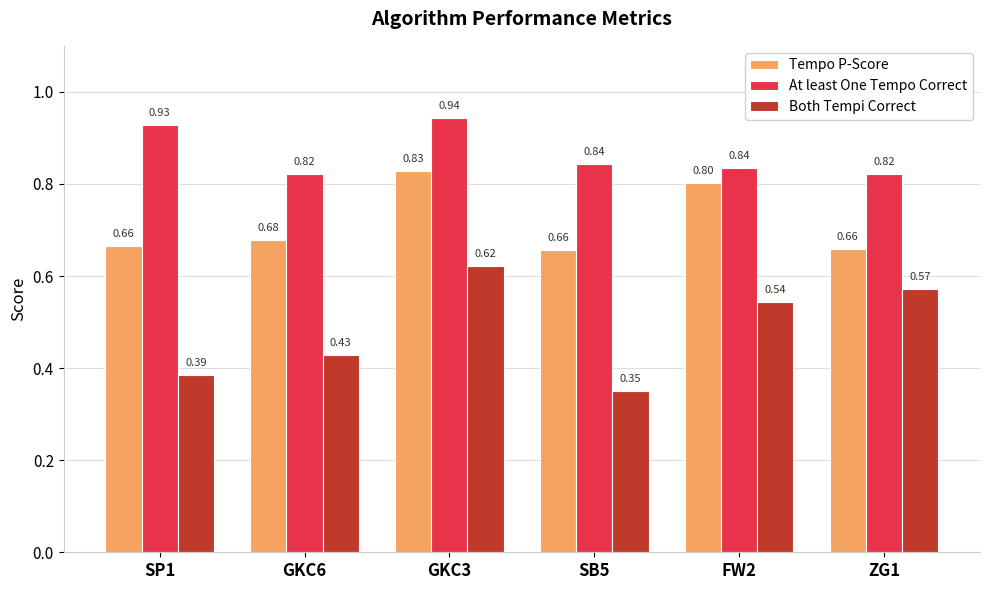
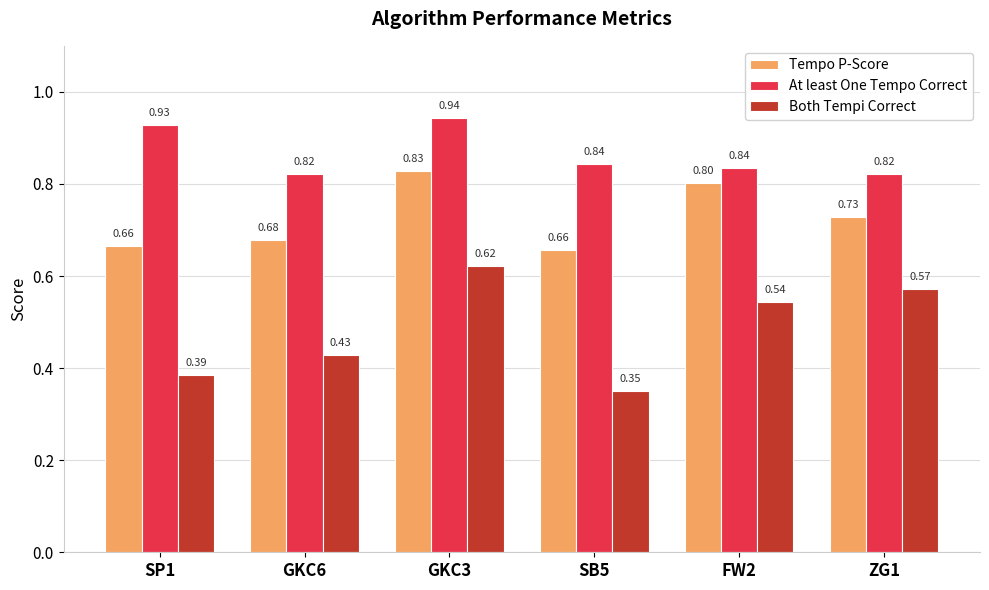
Tempo P-Score, ZG1: 0.66 -> 0.73
